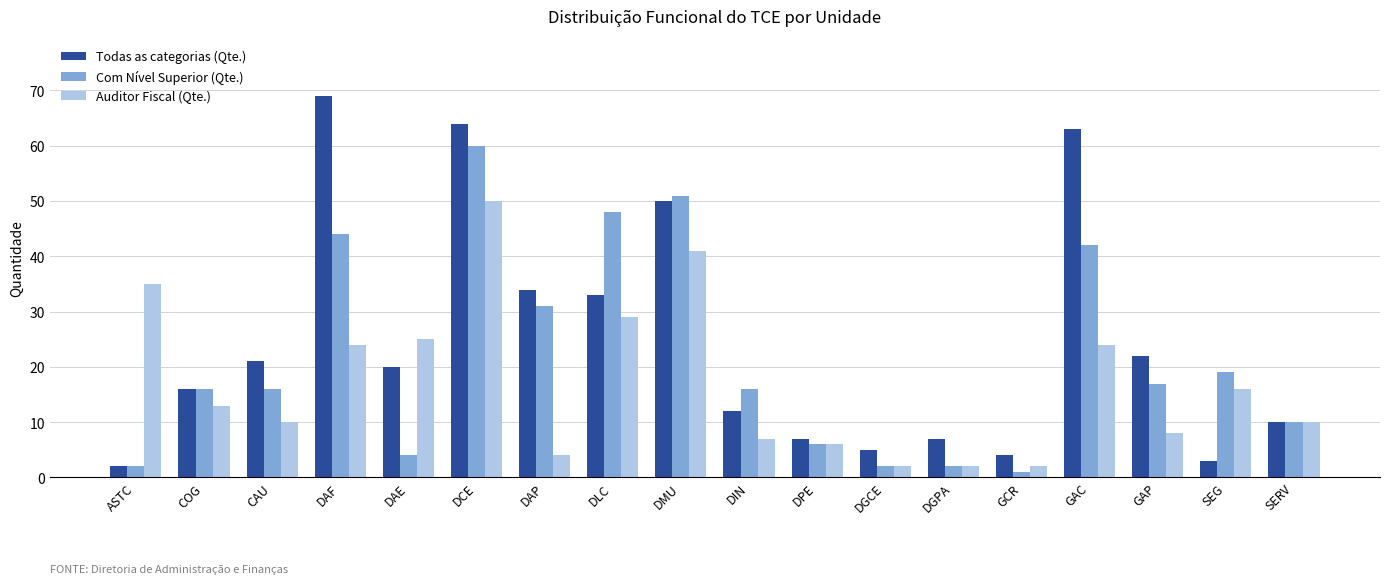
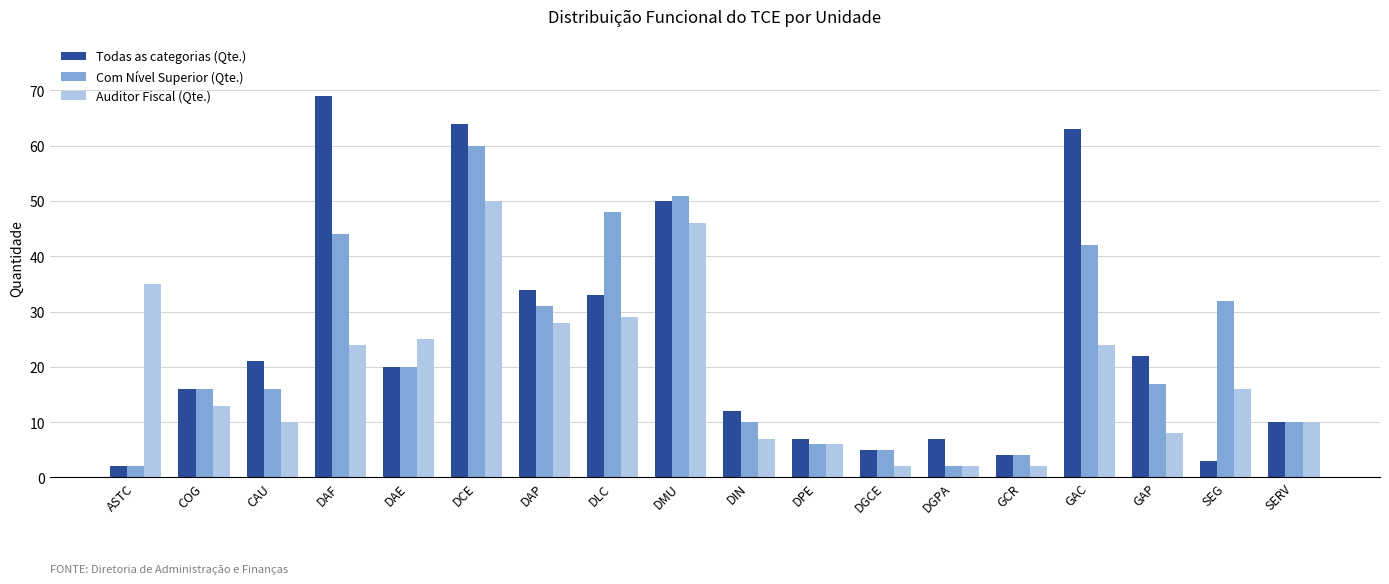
Com Nível Superior (Qte.), DAE: 4 -> 20
Auditor Fiscal (Qte.), DAP: 4 -> 28
Auditor Fiscal (Qte.), DMU: 41 -> 46
Com Nível Superior (Qte.), DIN: 16 -> 10
Com Nível Superior (Qte.), DGCE: 2 -> 5
Com Nível Superior (Qte.), GCR: 1 -> 4
Com Nível Superior (Qte.), SEG: 19 -> 32
